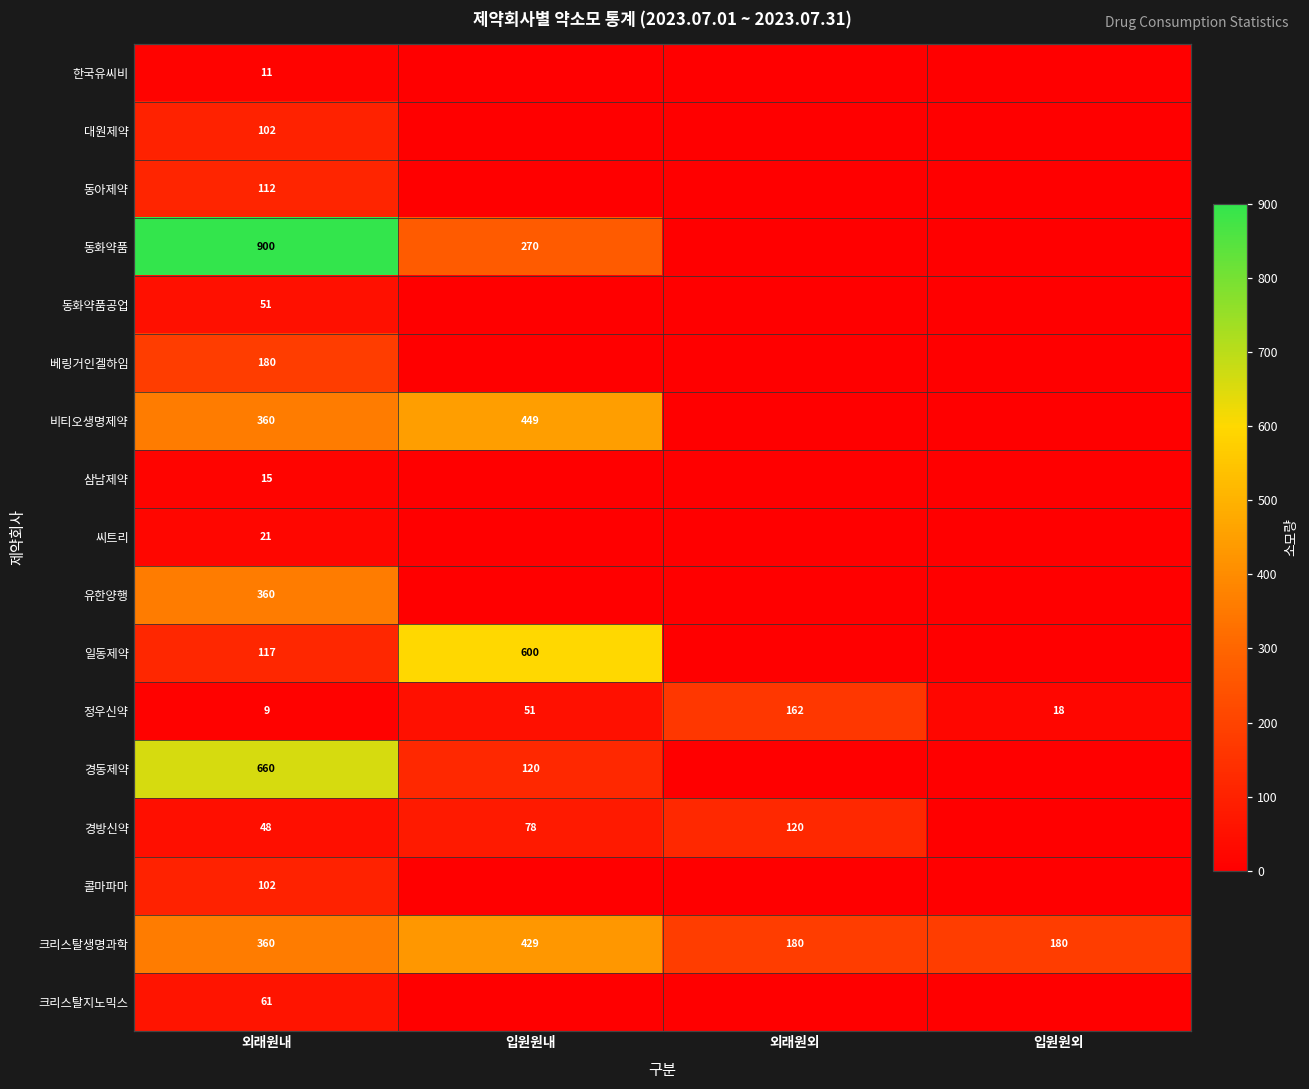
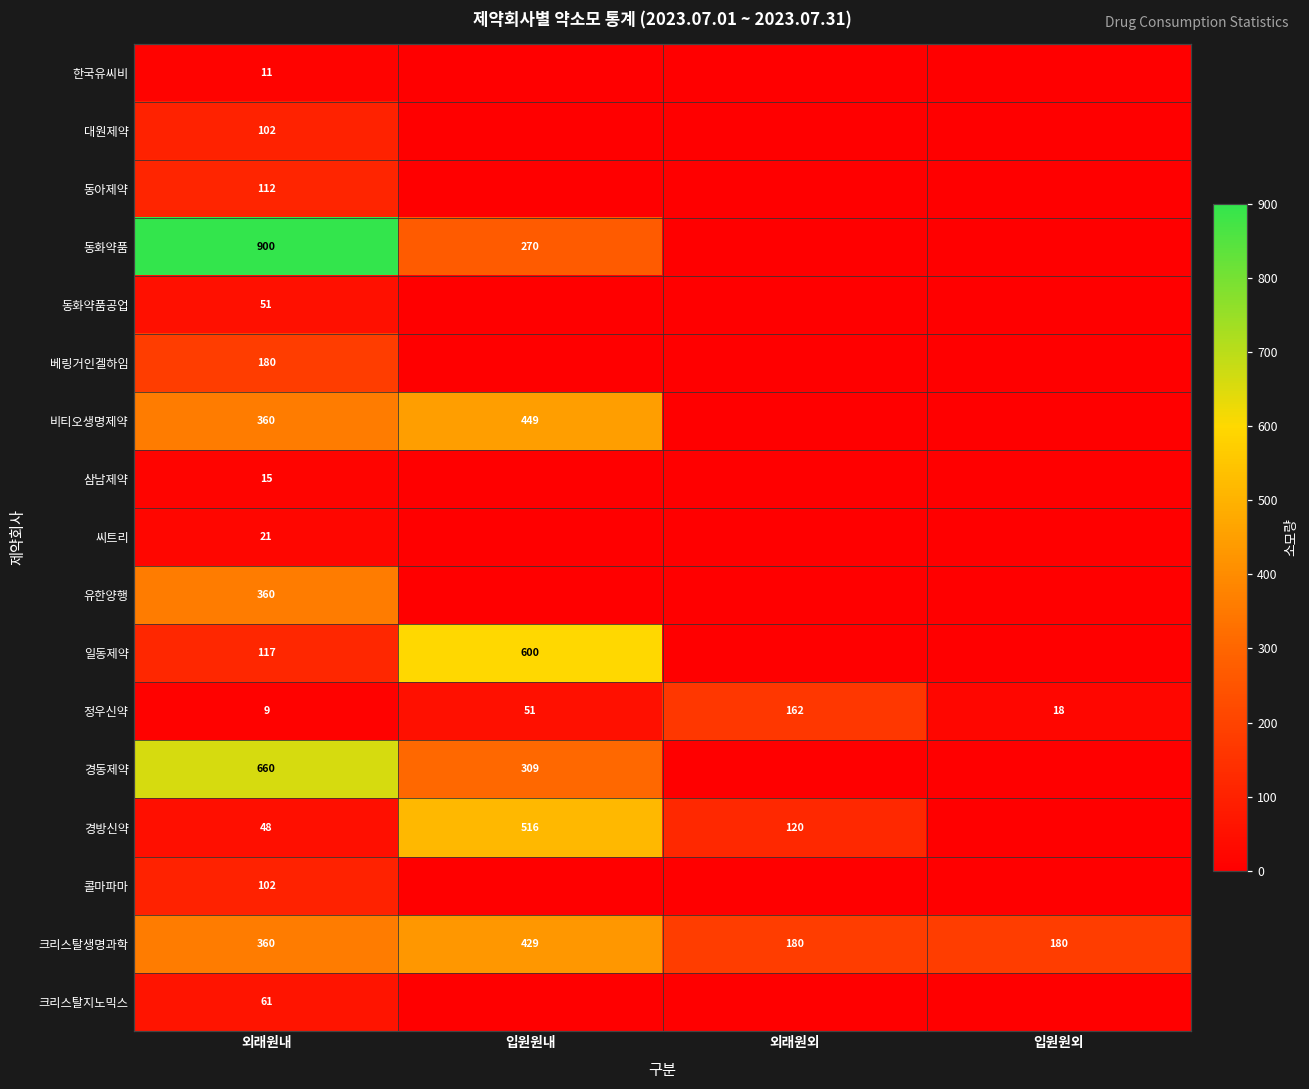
경동제약, 입원원내: 120 -> 309
경방신약, 입원원내: 78 -> 516
